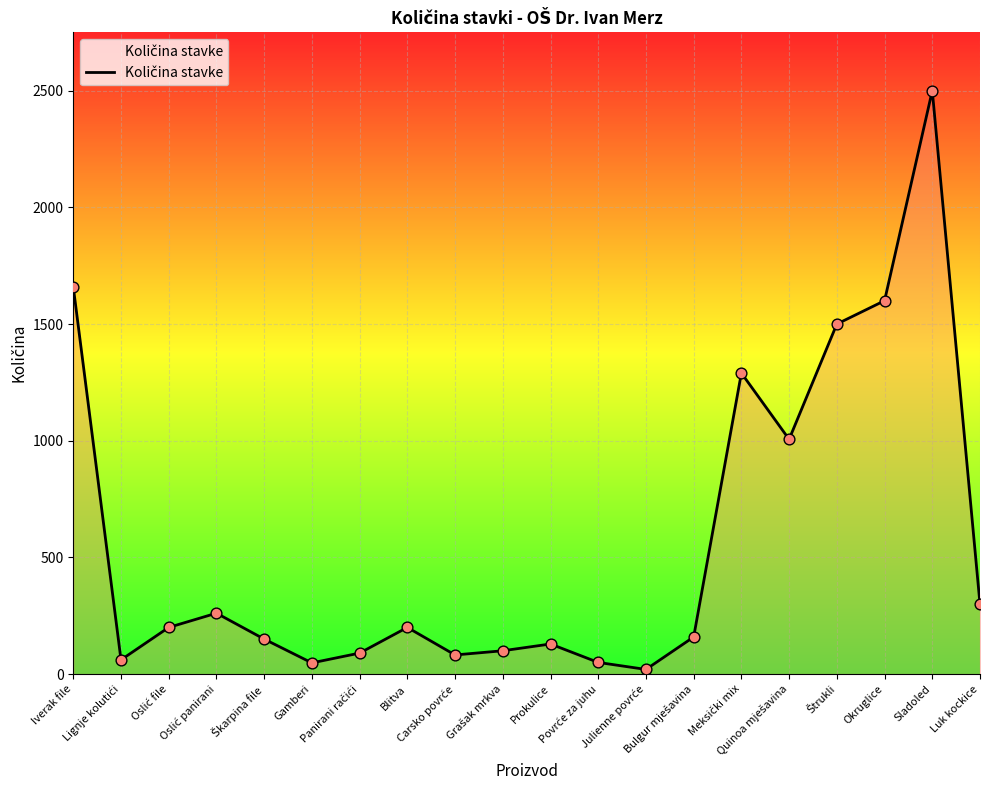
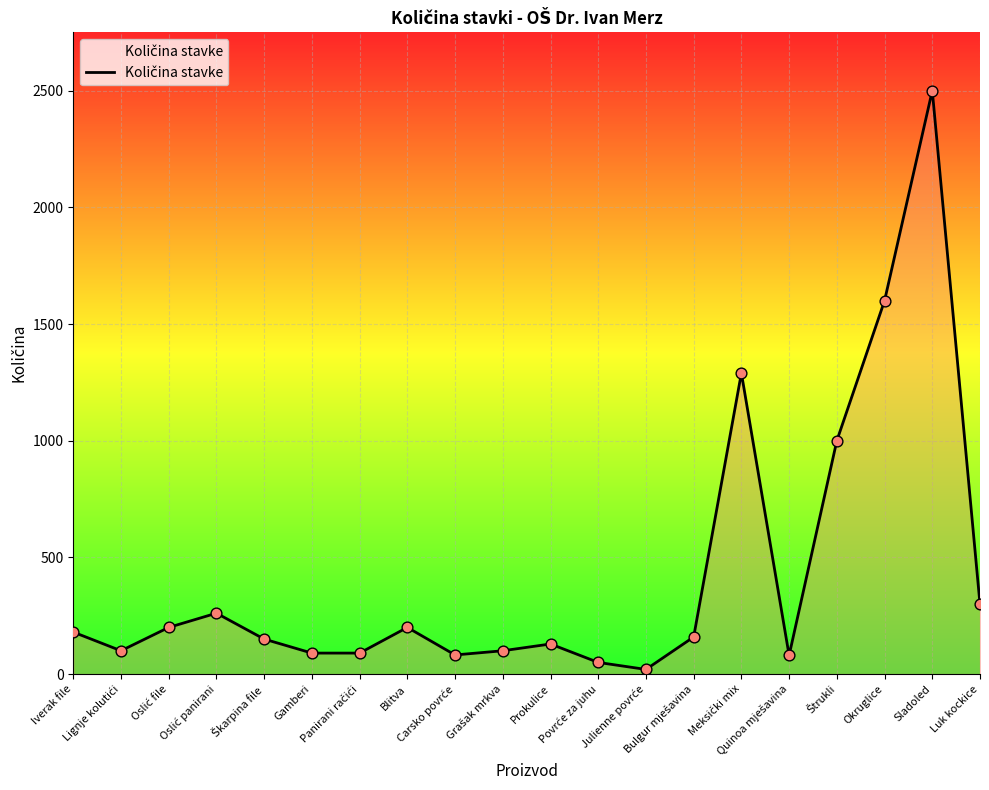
Iverak file: 1660 -> 180
Lignje kolutići: 60 -> 100
Gamberi: 50 -> 90
Quinoa mješavina: 1010 -> 80
Štrukli: 1500 -> 1000
